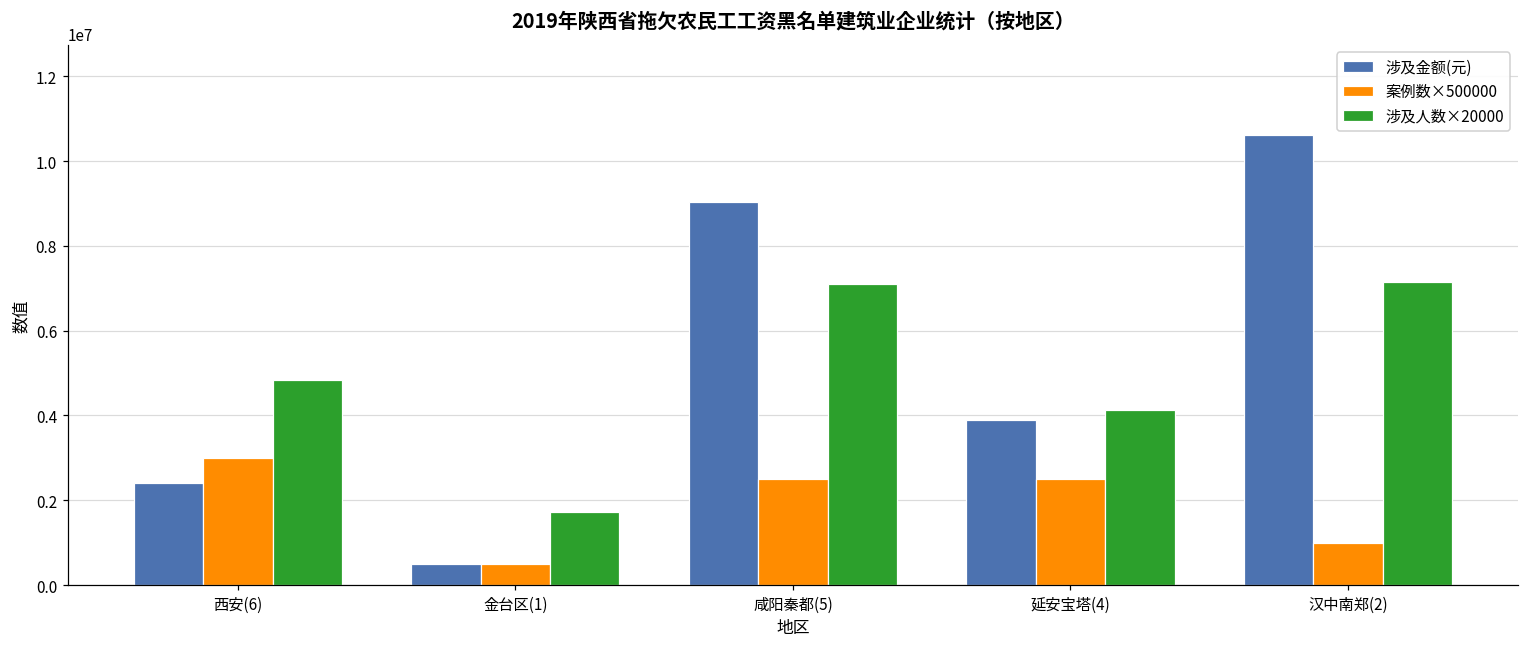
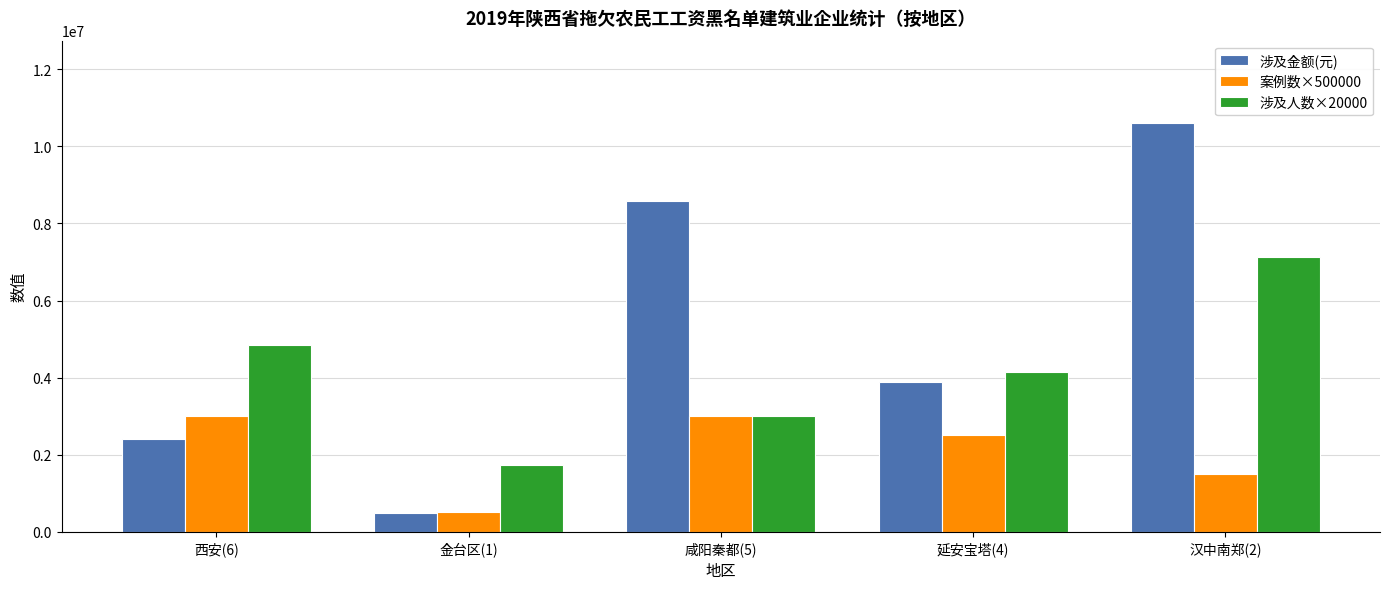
涉及金额(元), 咸阳秦都(5): 9000000 -> 8600000
案例数×500000, 咸阳秦都(5): 2500000 -> 3000000
涉及人数×20000, 咸阳秦都(5): 7100000 -> 3000000
案例数×500000, 汉中南郑(2): 1000000 -> 1500000
